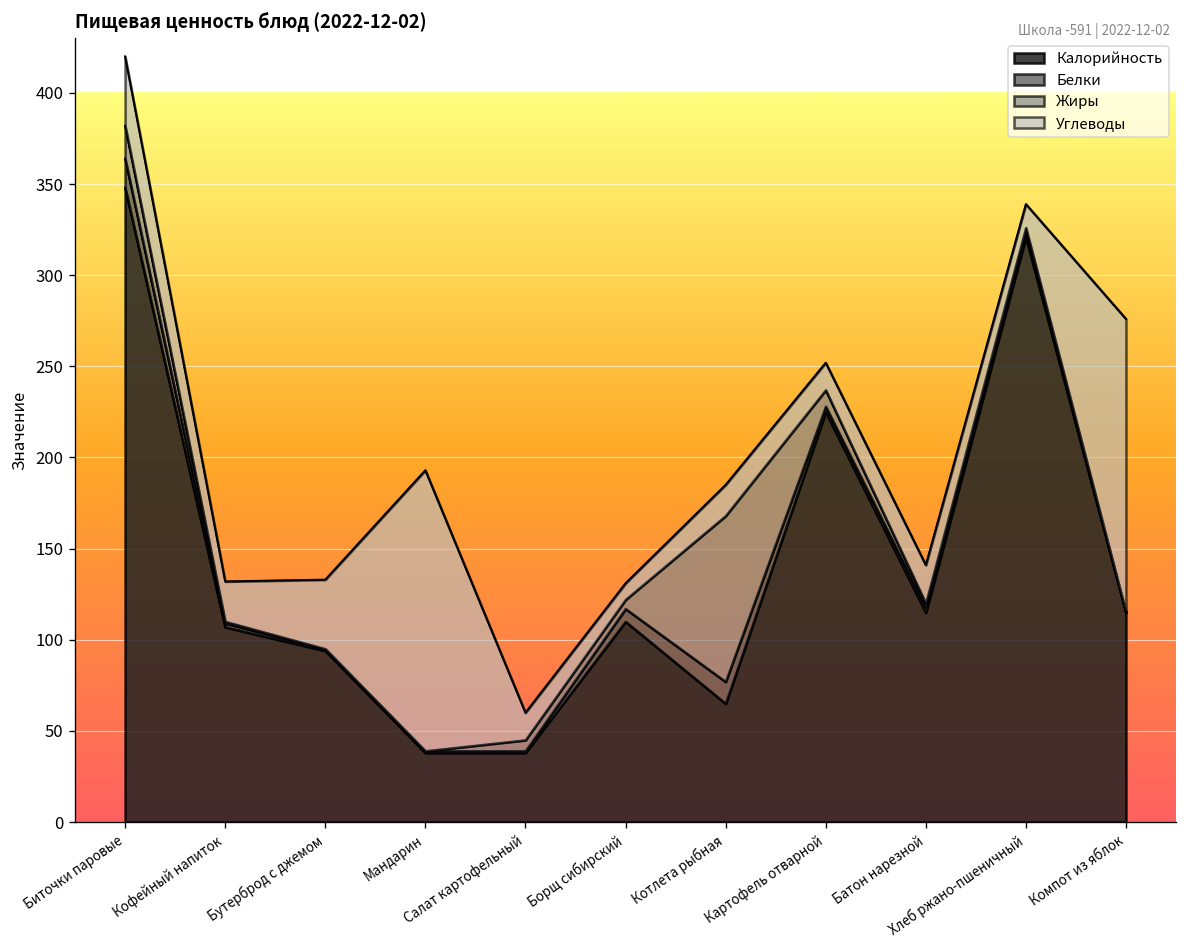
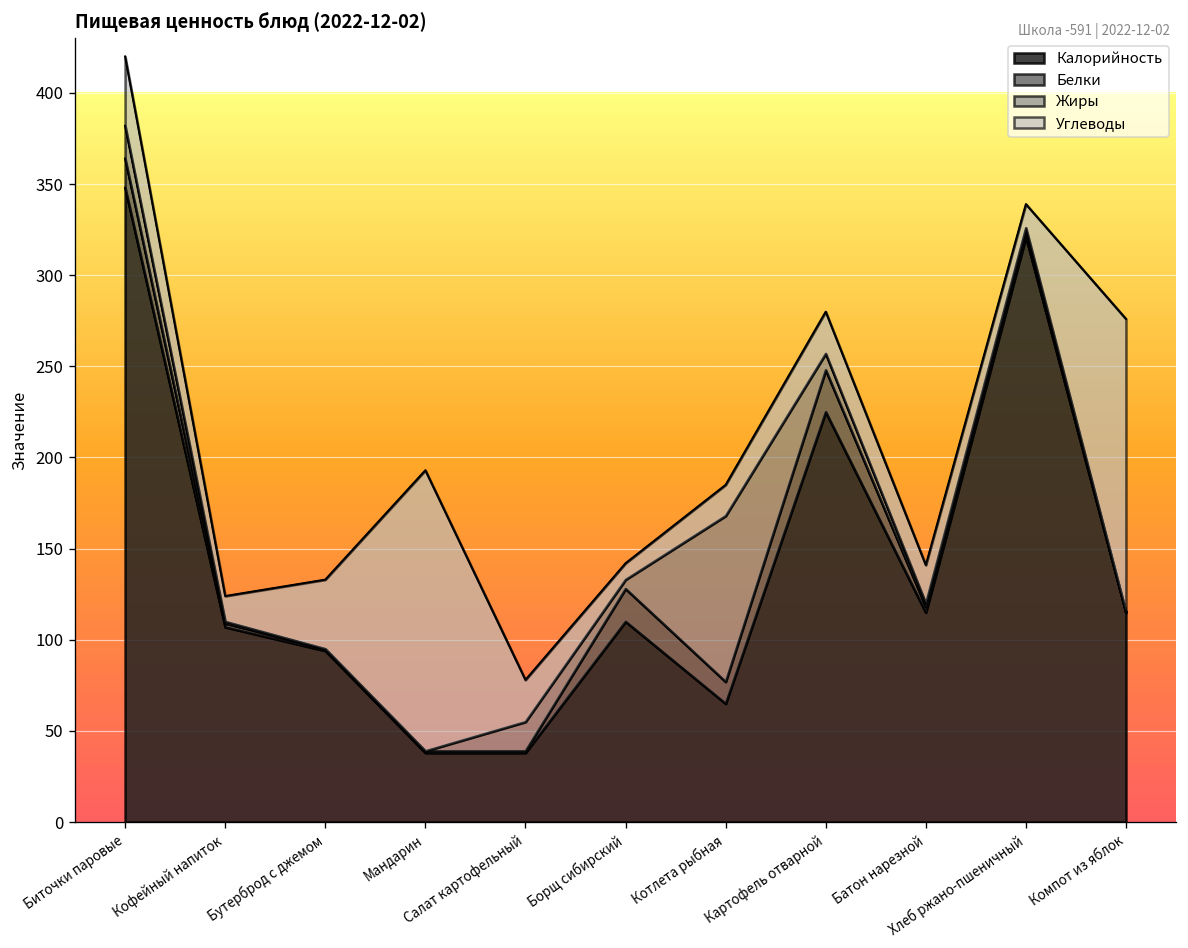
Углеводы, Кофейный напиток: 22 -> 14
Жиры, Салат картофельный: 6 -> 16
Углеводы, Салат картофельный: 15 -> 23
Белки, Борщ сибирский: 7 -> 18
Белки, Картофель отварной: 3 -> 23
Углеводы, Картофель отварной: 15 -> 23
